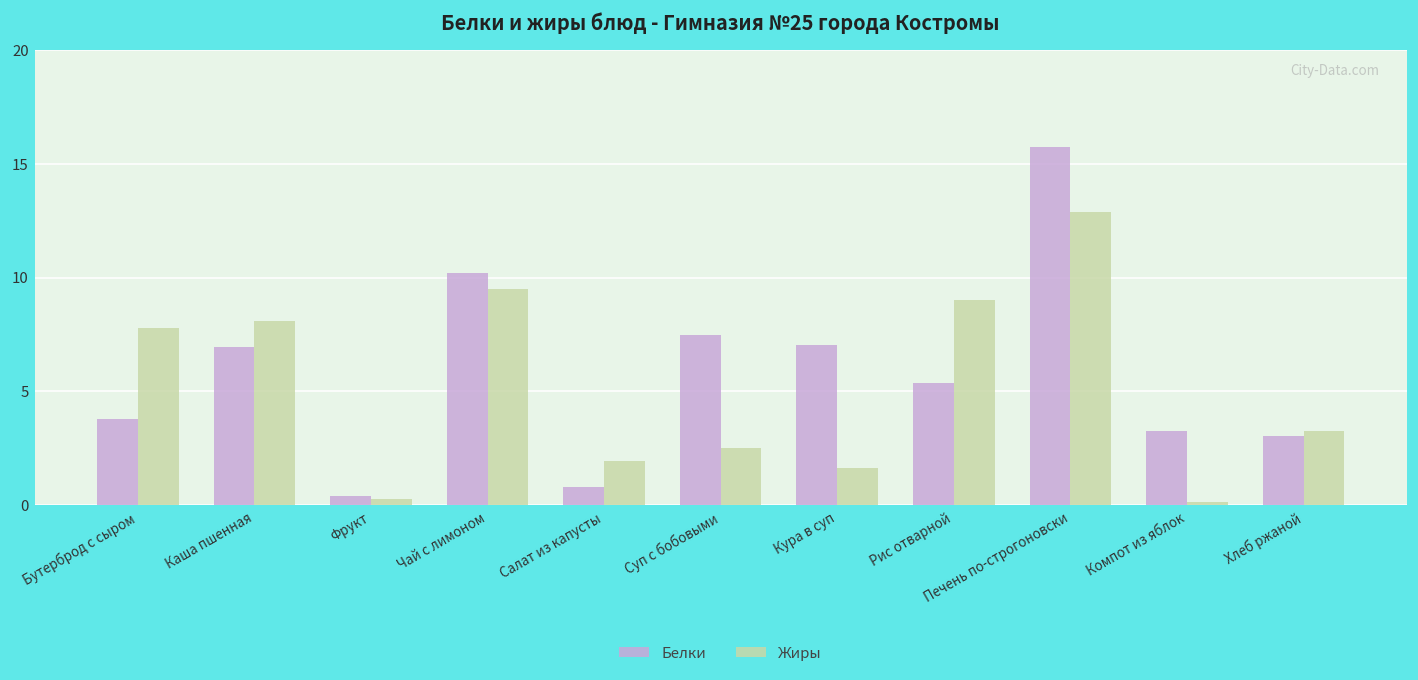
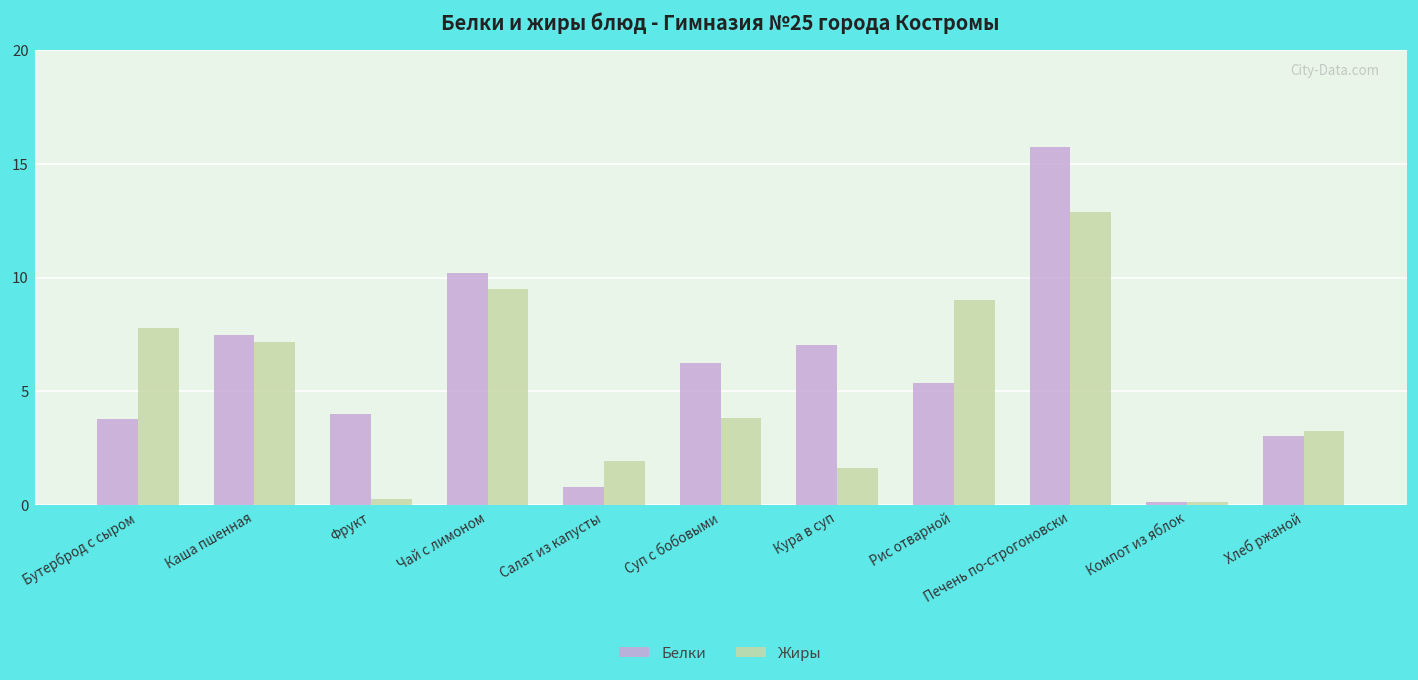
Белки, Каша пшенная: 7.0 -> 7.5
Жиры, Каша пшенная: 8.1 -> 7.2
Белки, Фрукт: 0.4 -> 4.0
Белки, Суп с бобовыми: 7.5 -> 6.2
Жиры, Суп с бобовыми: 2.5 -> 3.8
Белки, Компот из яблок: 3.3 -> 0.2
